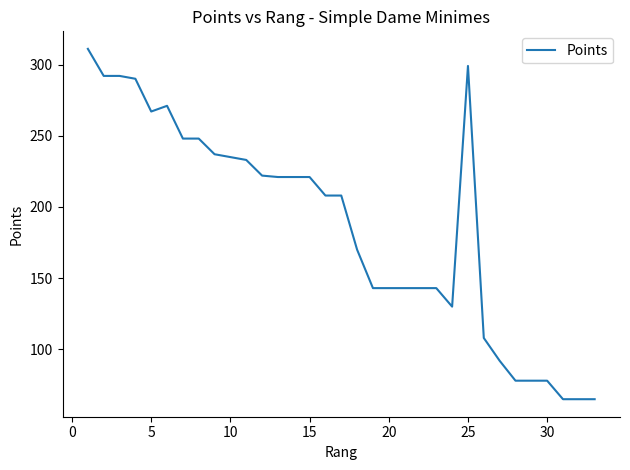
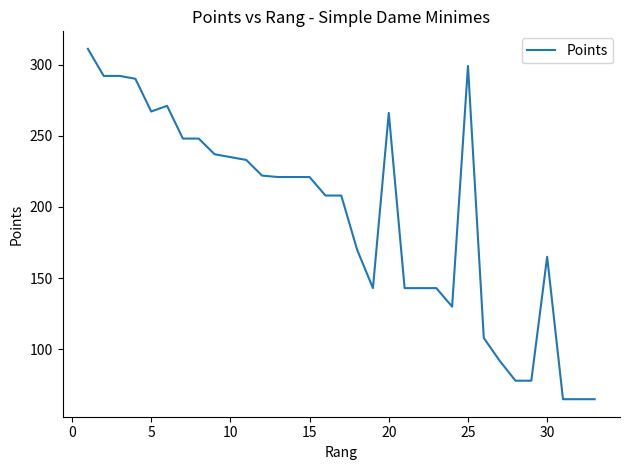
20: 143 -> 266
30: 78 -> 165
